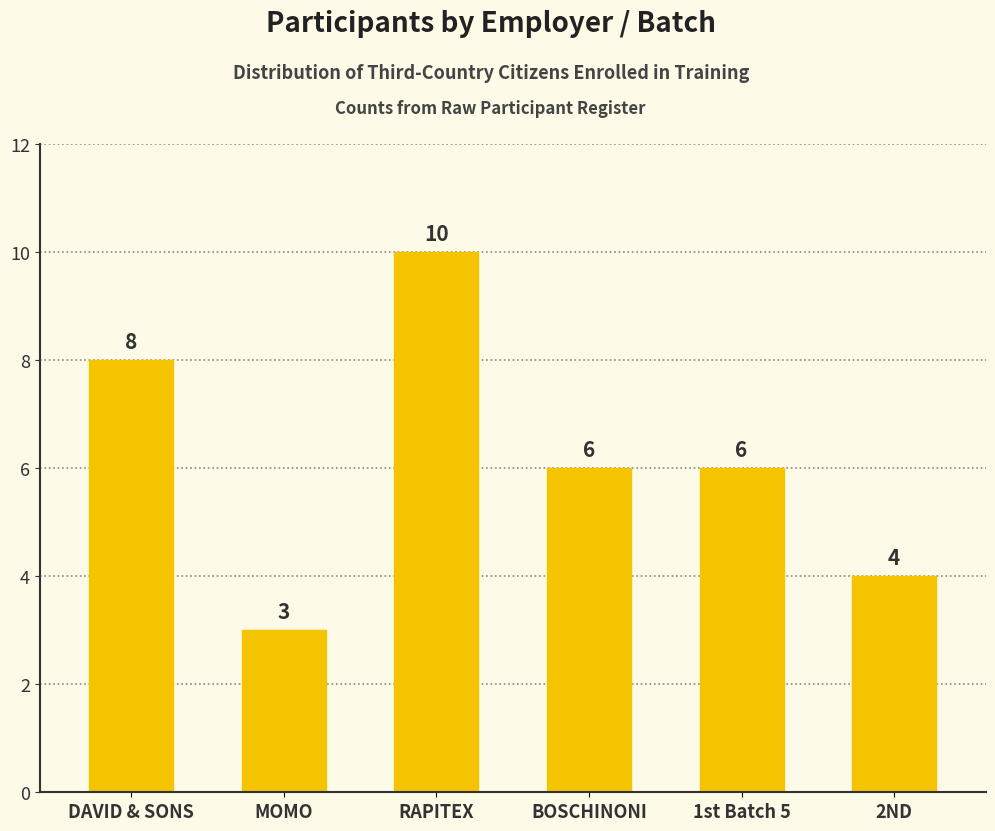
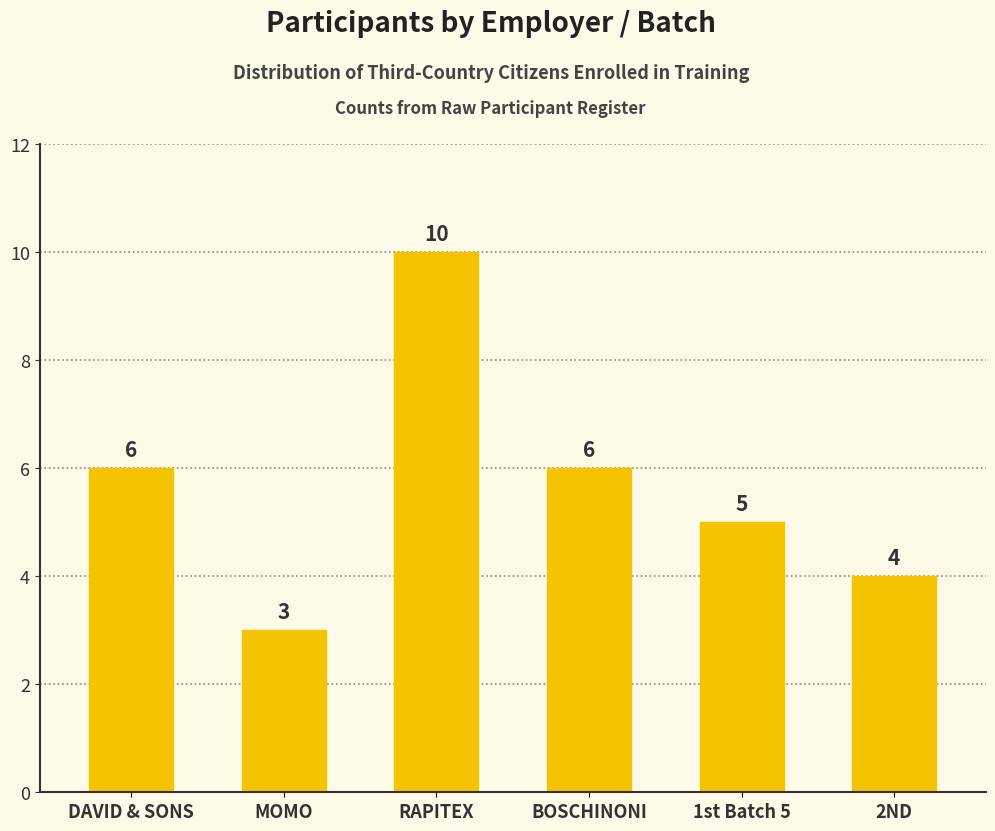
DAVID & SONS: 8 -> 6
1st Batch 5: 6 -> 5
